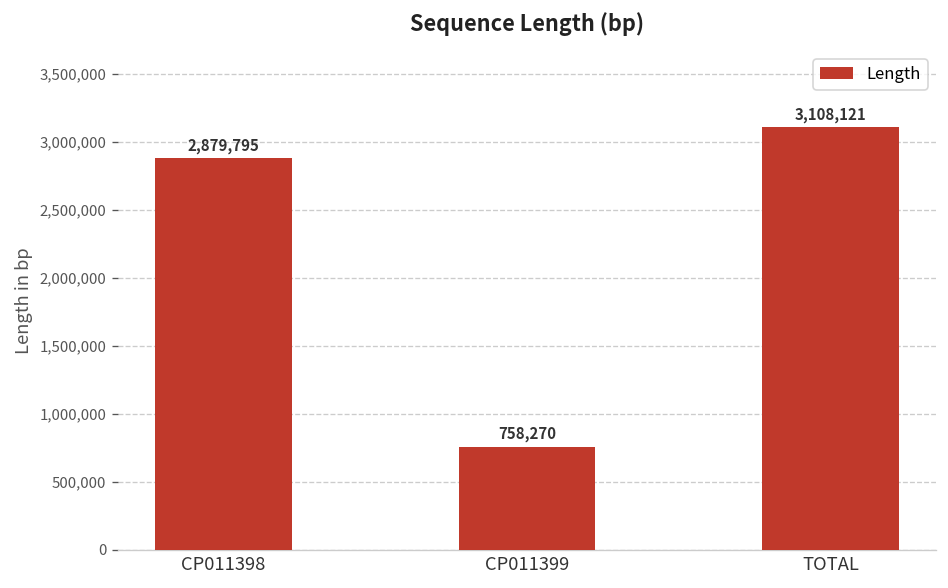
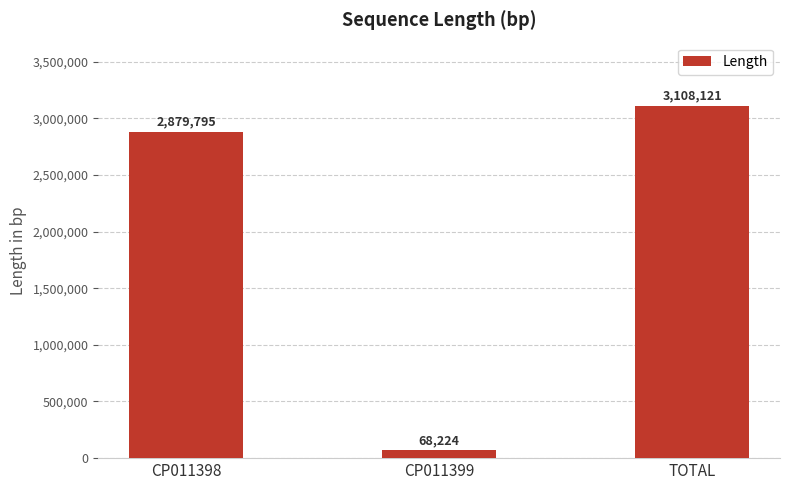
CP011399: 758,270 -> 68,224
